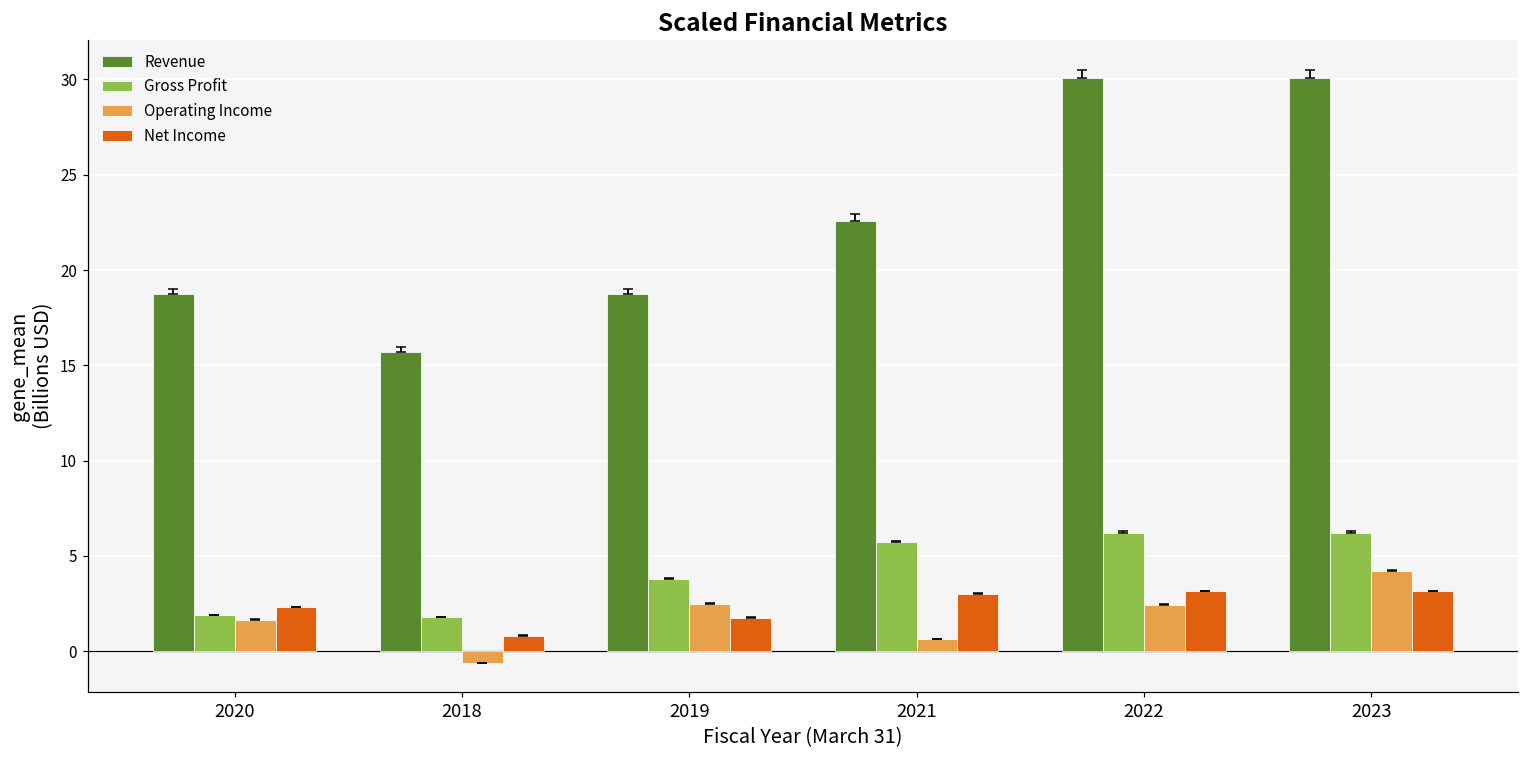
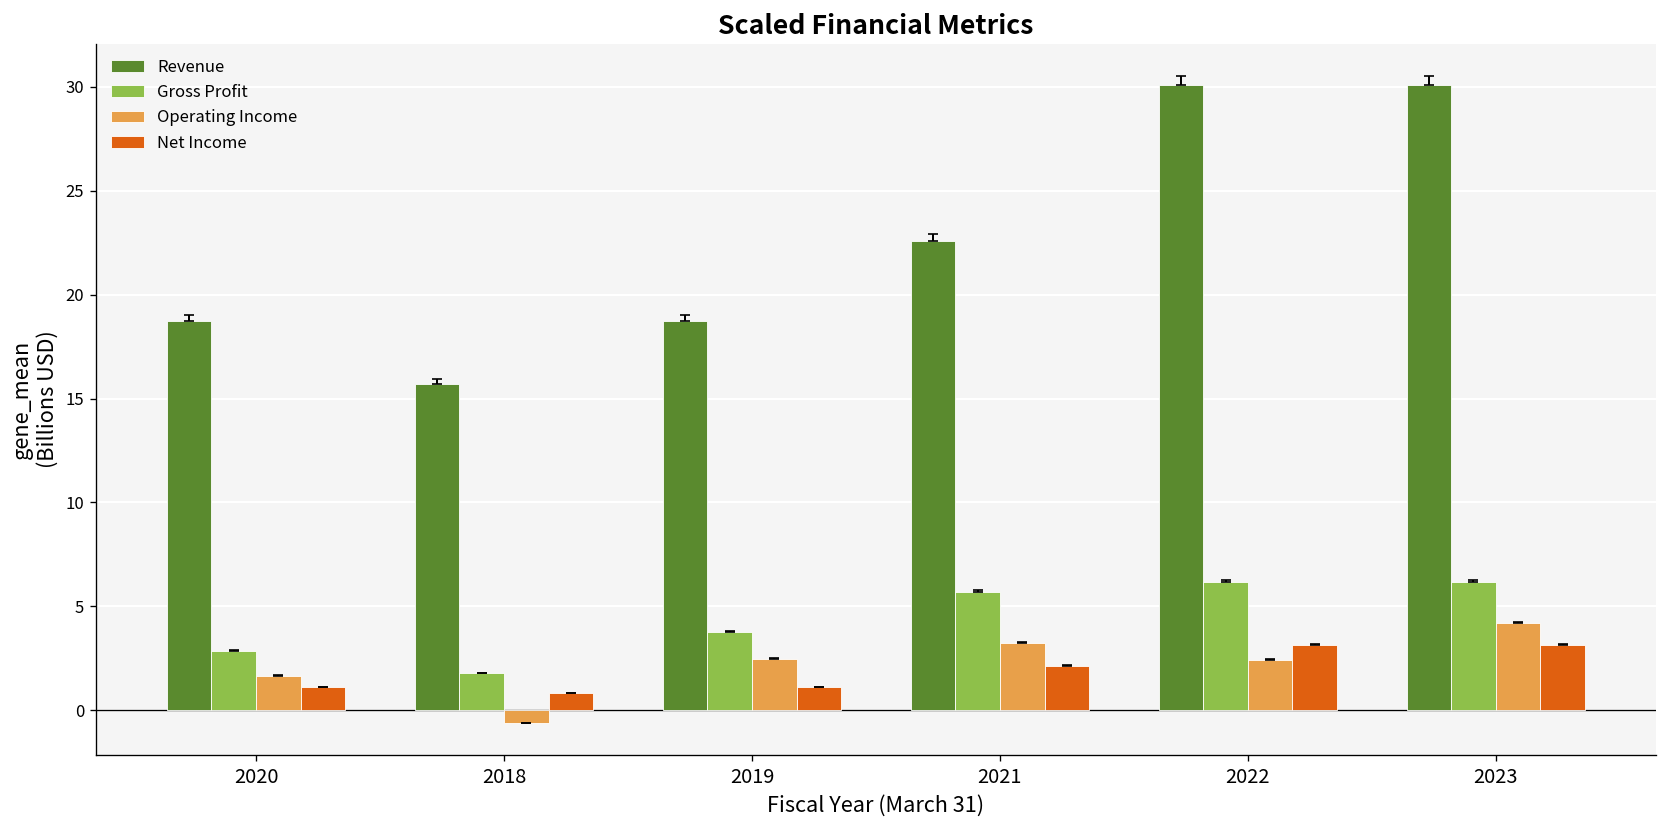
Gross Profit, 2020: 1.9 -> 2.9
Net Income, 2020: 2.3 -> 1.1
Net Income, 2019: 1.8 -> 1.1
Operating Income, 2021: 0.6 -> 3.2
Net Income, 2021: 3.0 -> 2.1
